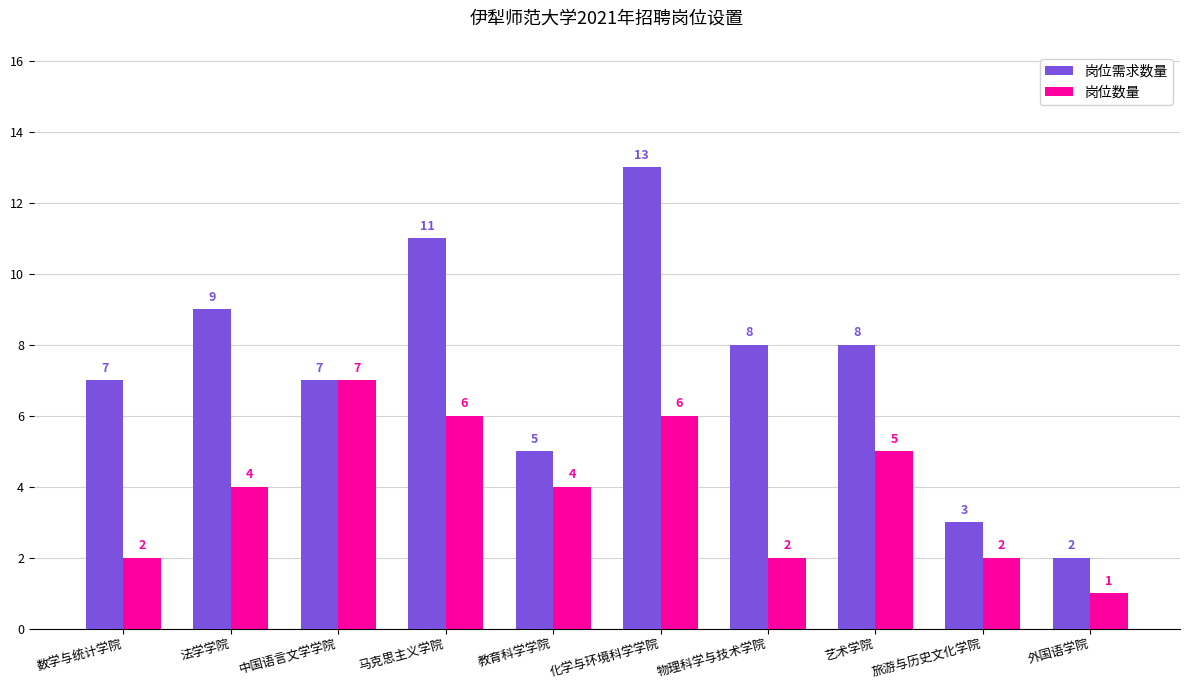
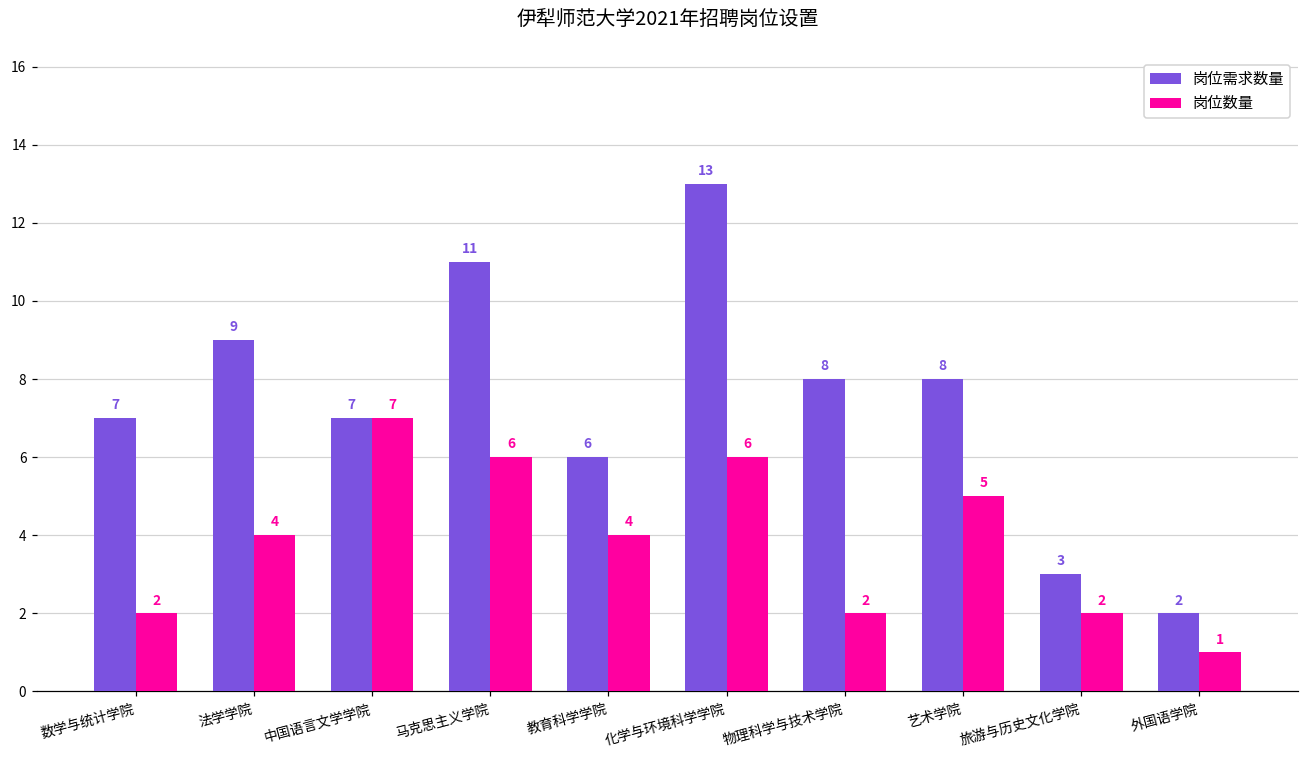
岗位需求数量, 教育科学学院: 5 -> 6
